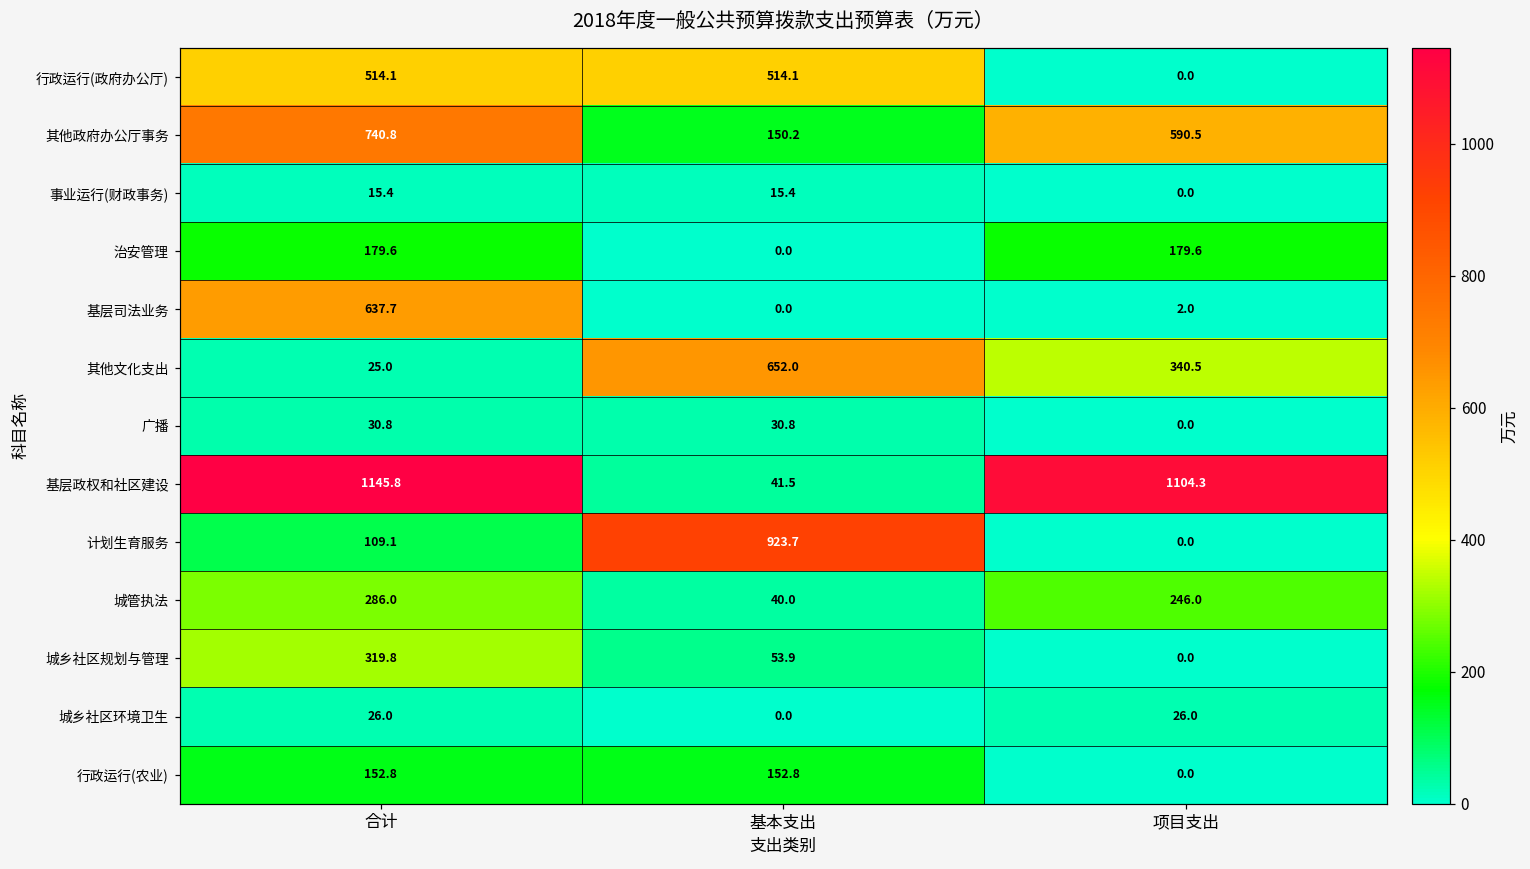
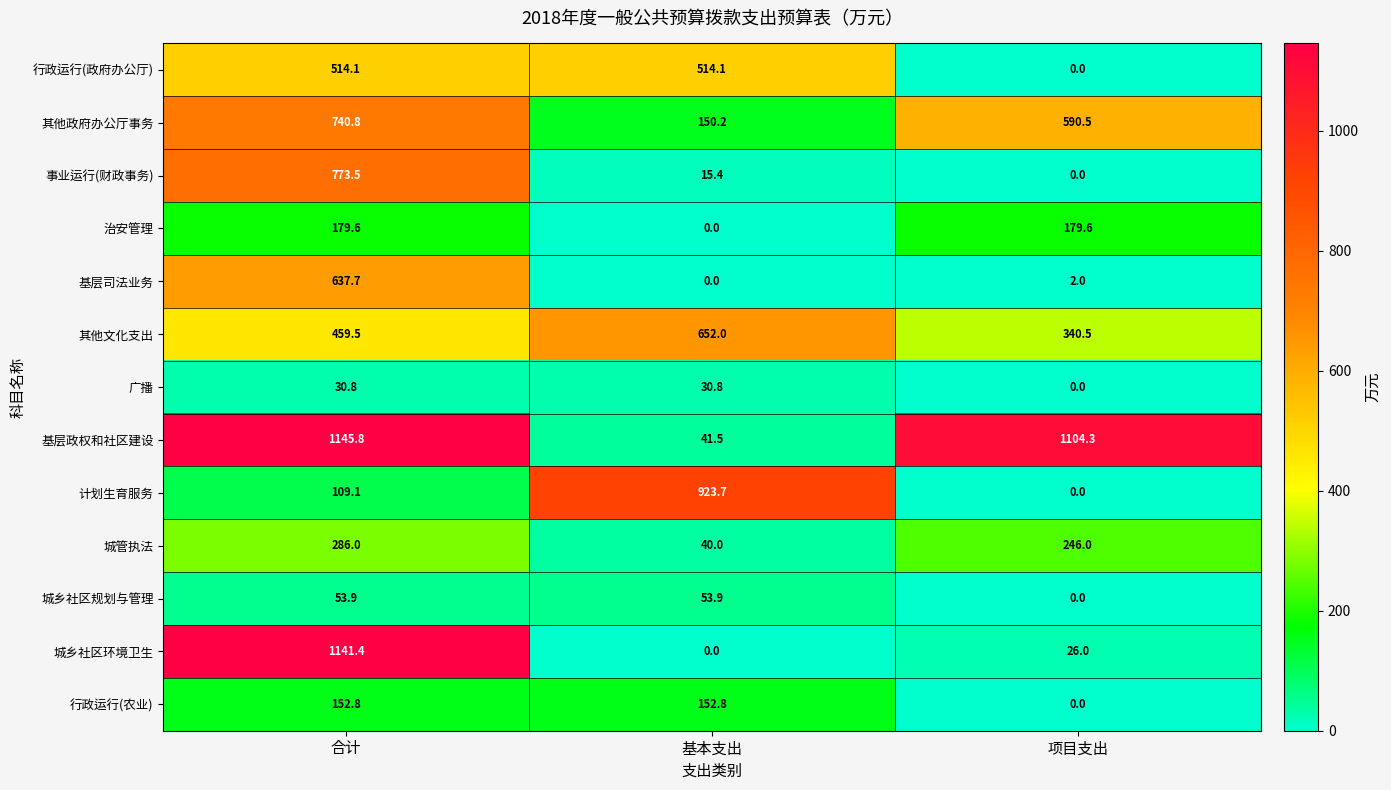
事业运行(财政事务), 合计: 15.4 -> 773.5
其他文化支出, 合计: 25.0 -> 459.5
城乡社区规划与管理, 合计: 319.8 -> 53.9
城乡社区环境卫生, 合计: 26.0 -> 1141.4
